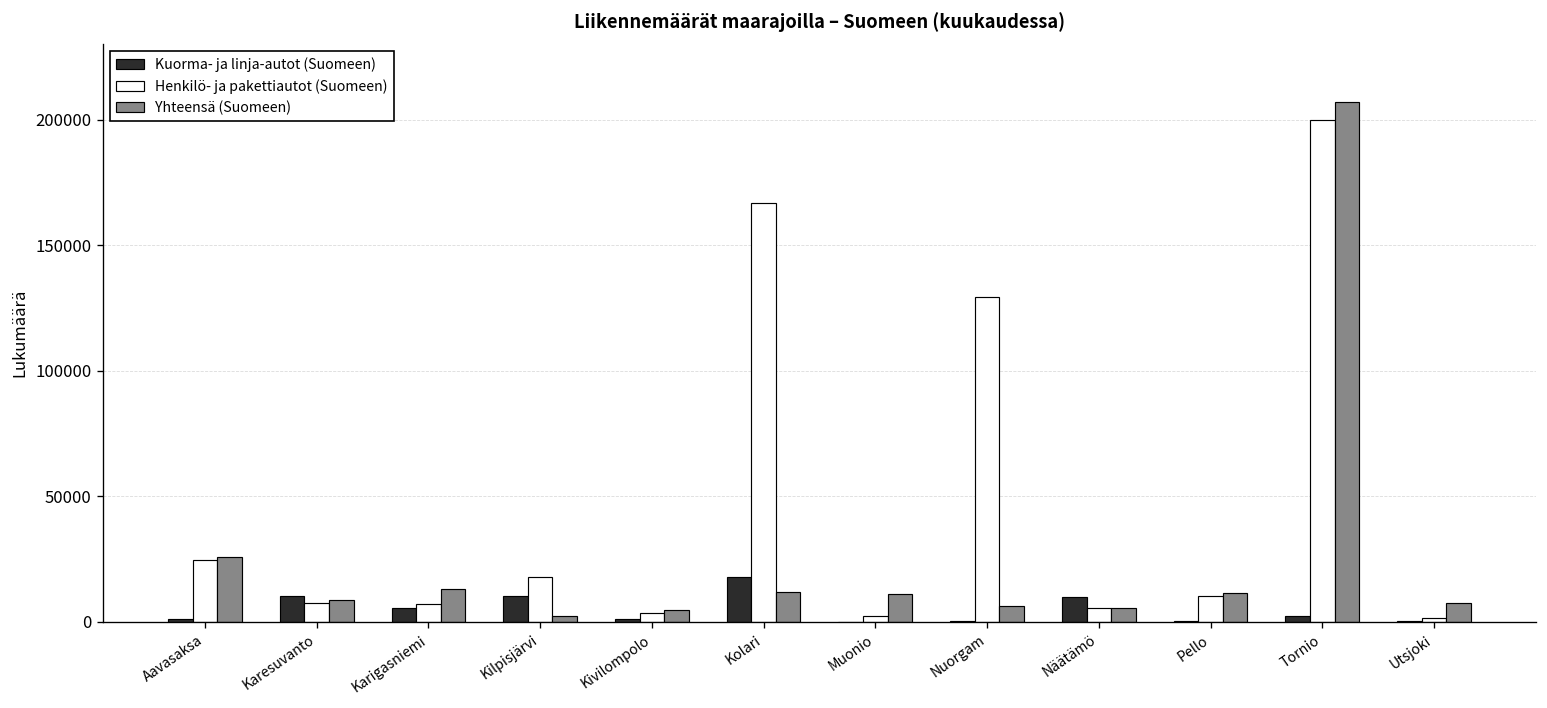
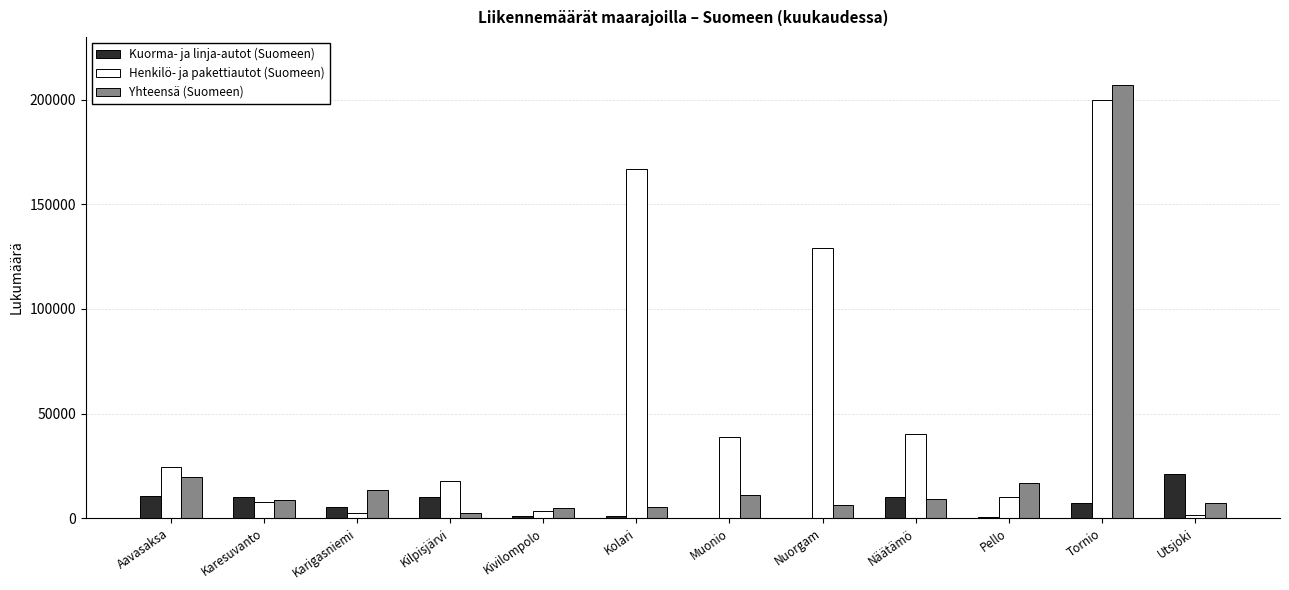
Kuorma- ja linja-autot (Suomeen), Aavasaksa: 1000 -> 11000
Yhteensä (Suomeen), Aavasaksa: 26000 -> 19000
Henkilö- ja pakettiautot (Suomeen), Karigasniemi: 7000 -> 3000
Kuorma- ja linja-autot (Suomeen), Kolari: 18000 -> 1000
Yhteensä (Suomeen), Kolari: 12000 -> 5000
Henkilö- ja pakettiautot (Suomeen), Muonio: 2000 -> 39000
Henkilö- ja pakettiautot (Suomeen), Näätämö: 5000 -> 40000
Yhteensä (Suomeen), Näätämö: 5000 -> 9000
Yhteensä (Suomeen), Pello: 11000 -> 17000
Kuorma- ja linja-autot (Suomeen), Tornio: 2000 -> 7000
Kuorma- ja linja-autot (Suomeen), Utsjoki: 0 -> 21000
